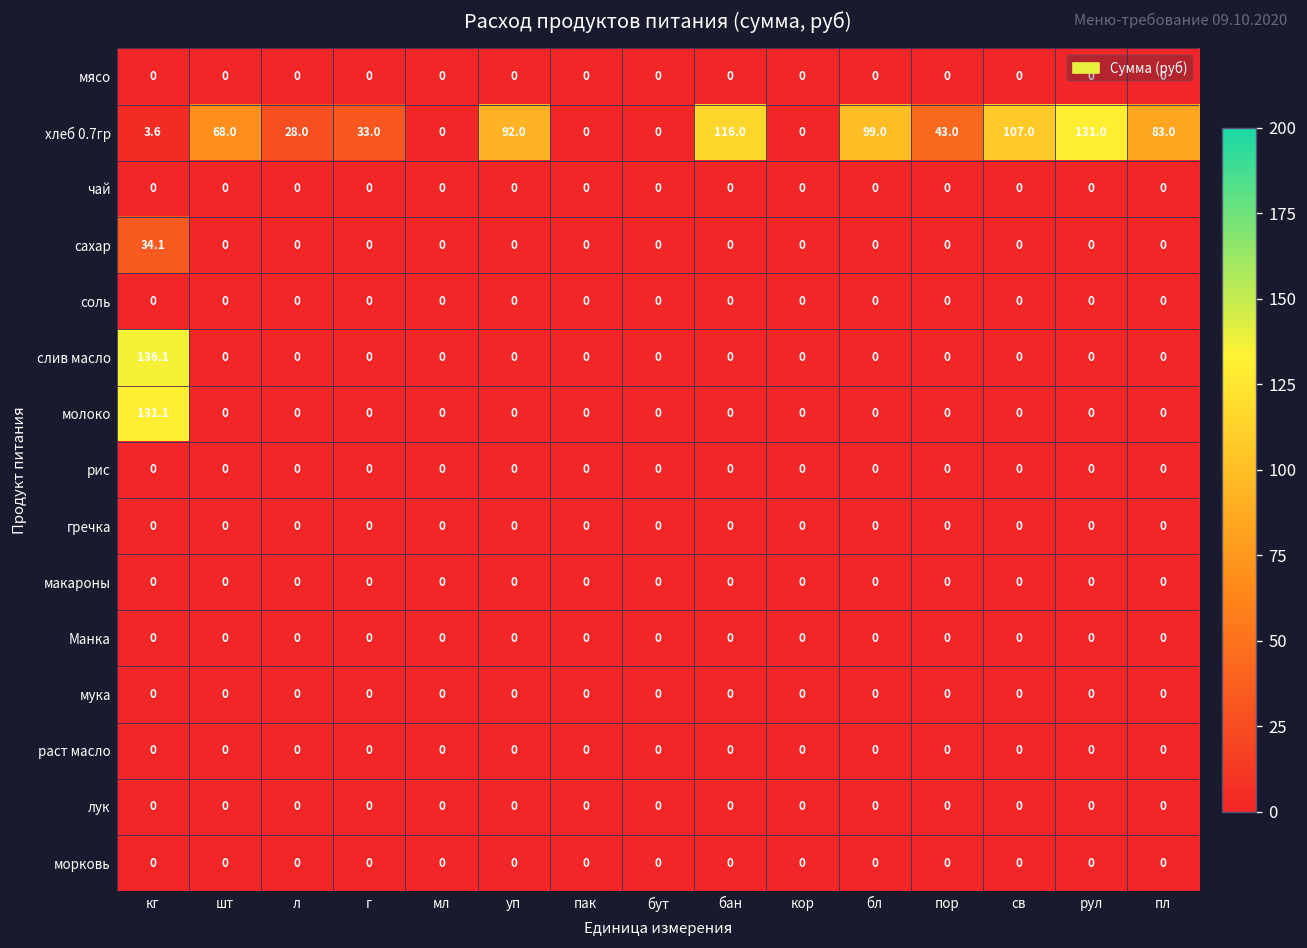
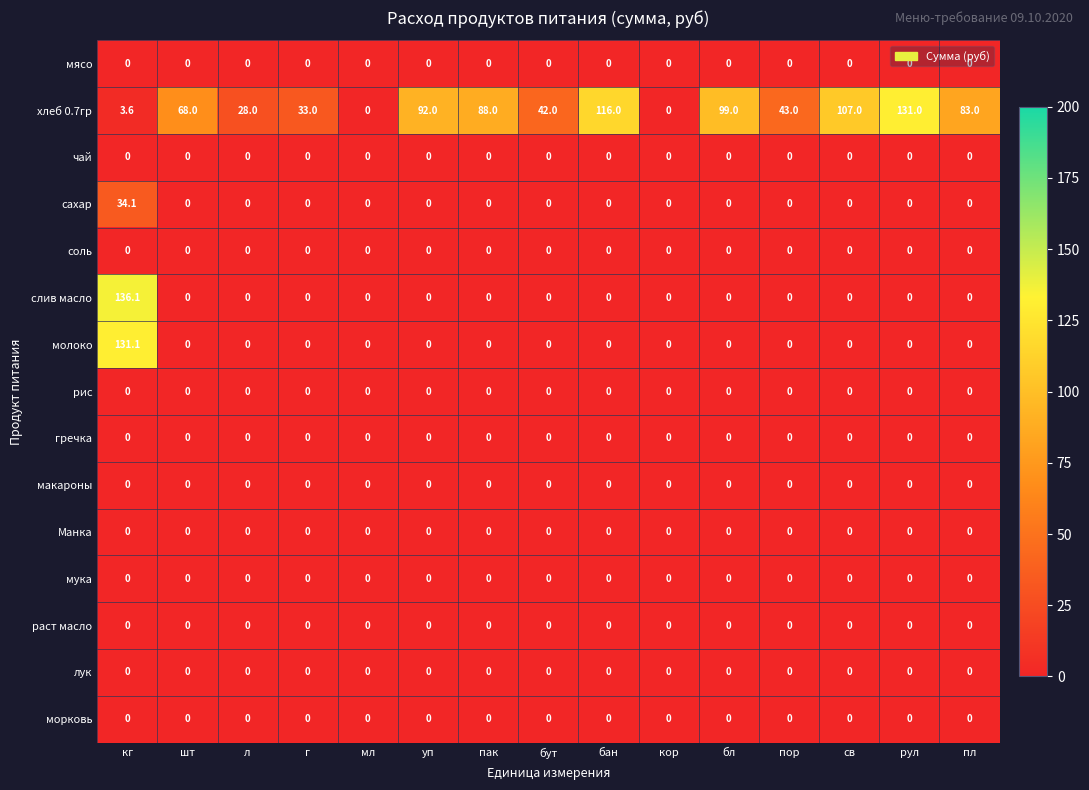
хлеб 0.7гр, пак: 0 -> 88.0
хлеб 0.7гр, бут: 0 -> 42.0
